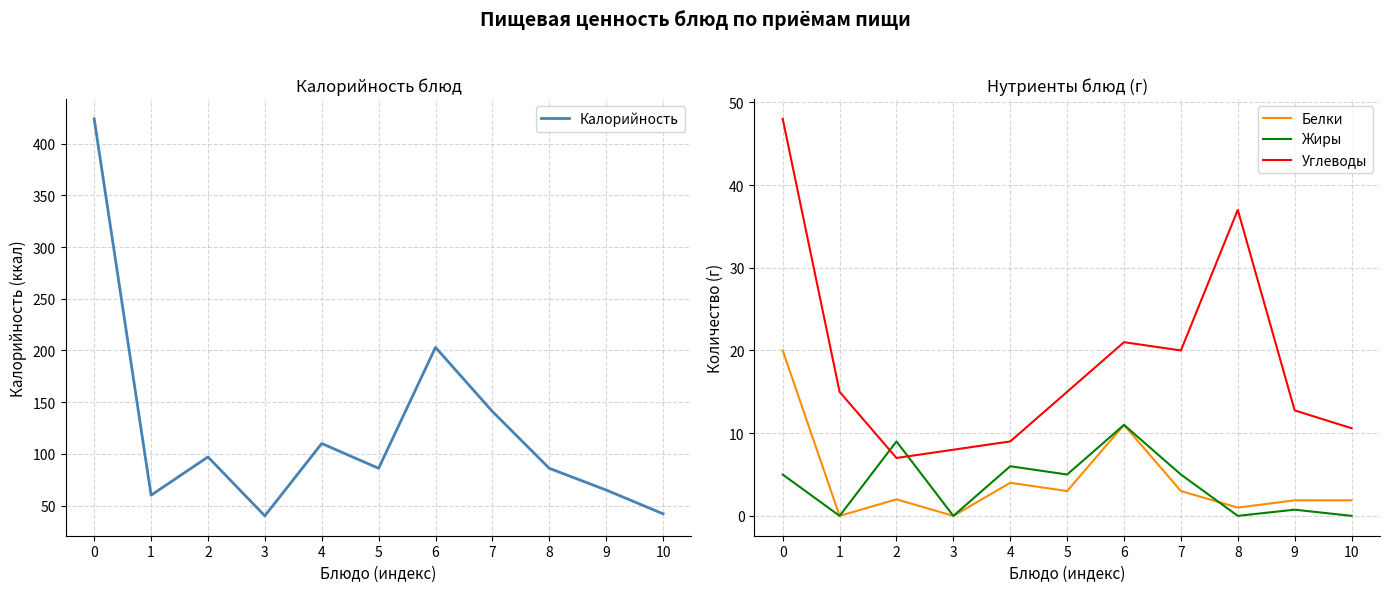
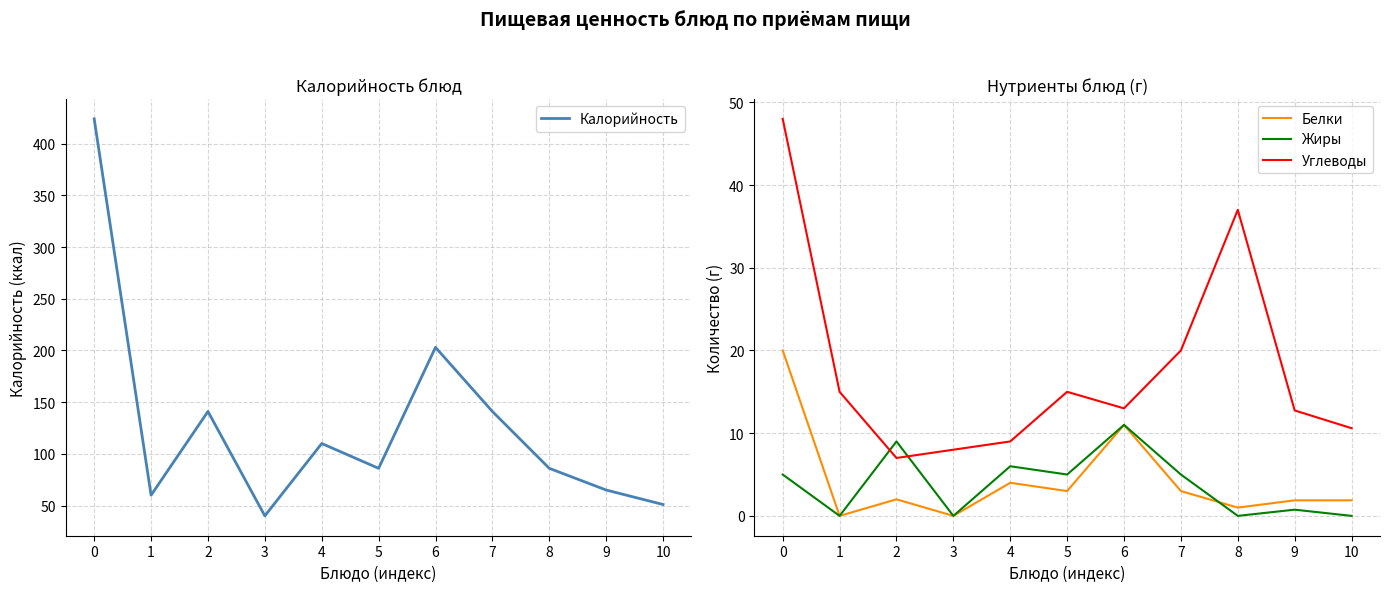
Калорийность блюд, 2: 97 -> 141
Калорийность блюд, 10: 42 -> 51
Нутриенты блюд (г), Углеводы, 6: 21 -> 13
